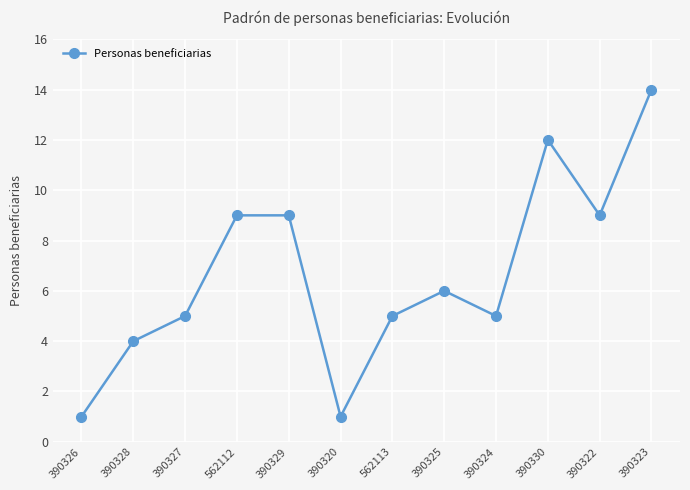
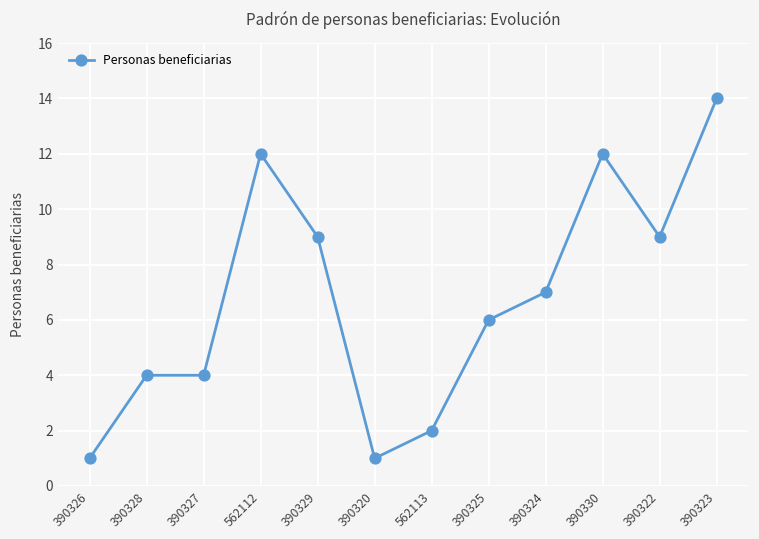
390327: 5 -> 4
562112: 9 -> 12
562113: 5 -> 2
390324: 5 -> 7
